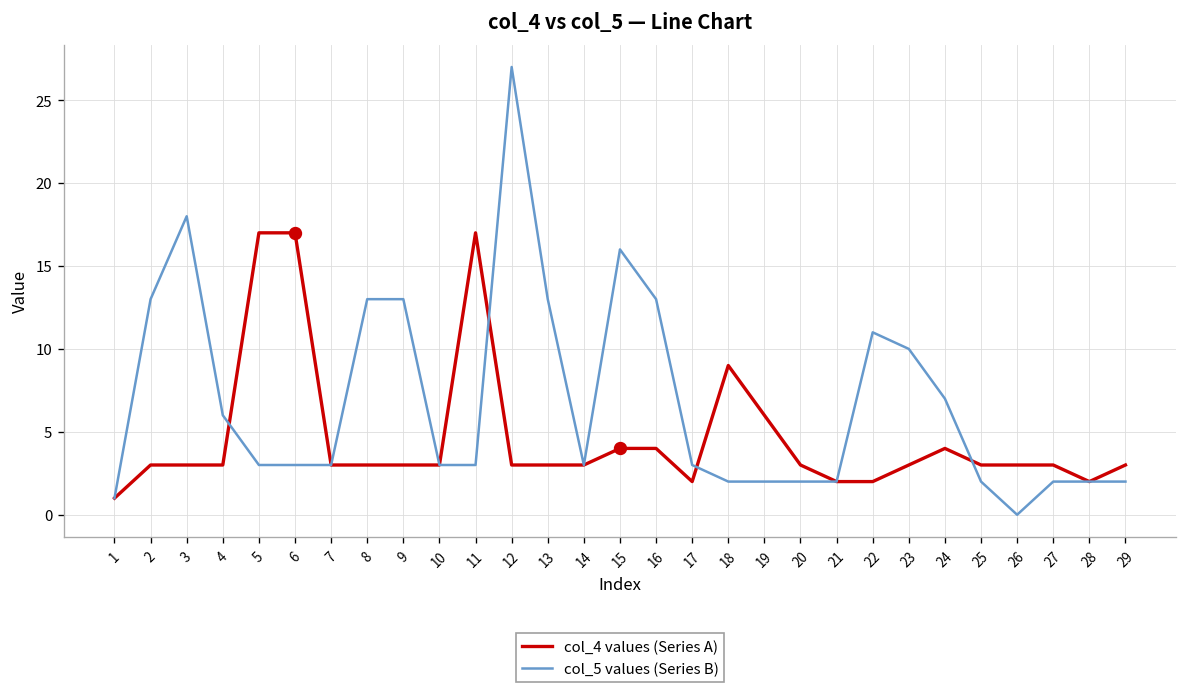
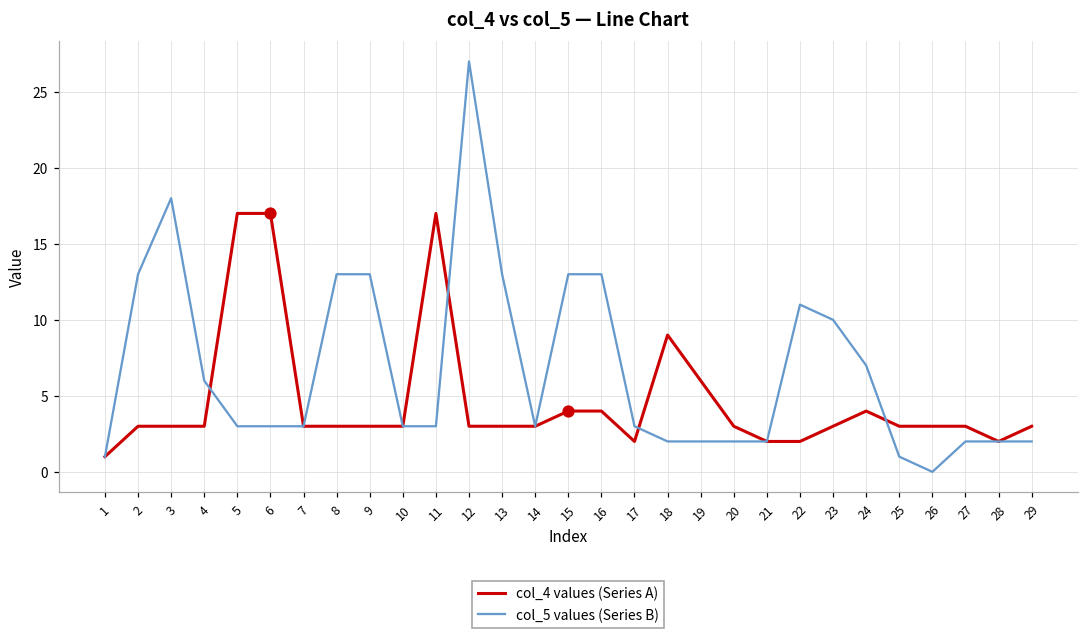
col_5 values (Series B), 15: 16 -> 13
col_5 values (Series B), 25: 2 -> 1
